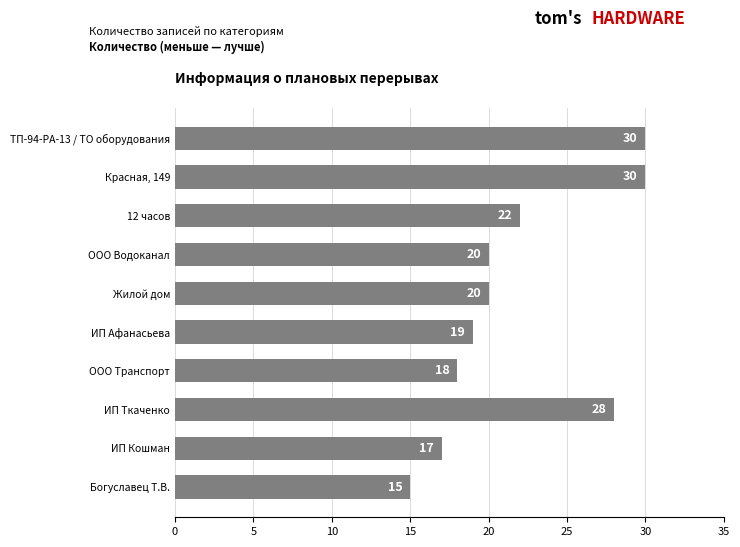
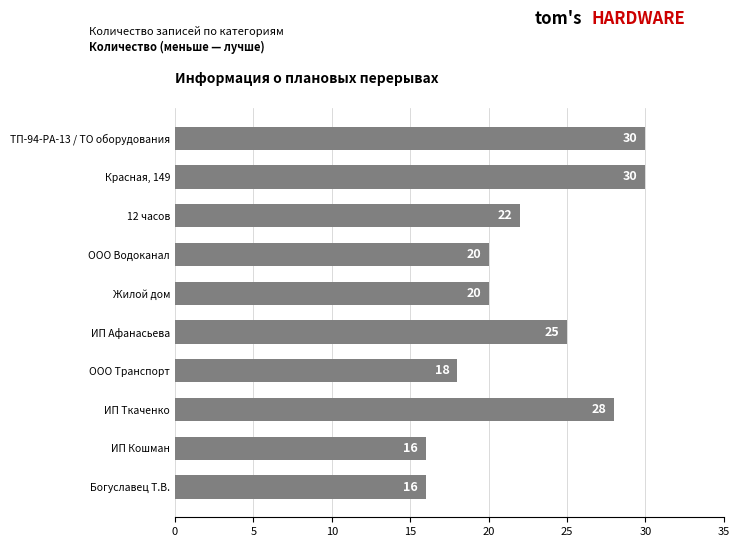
ИП Афанасьева: 19 -> 25
ИП Кошман: 17 -> 16
Богуславец Т.В.: 15 -> 16
